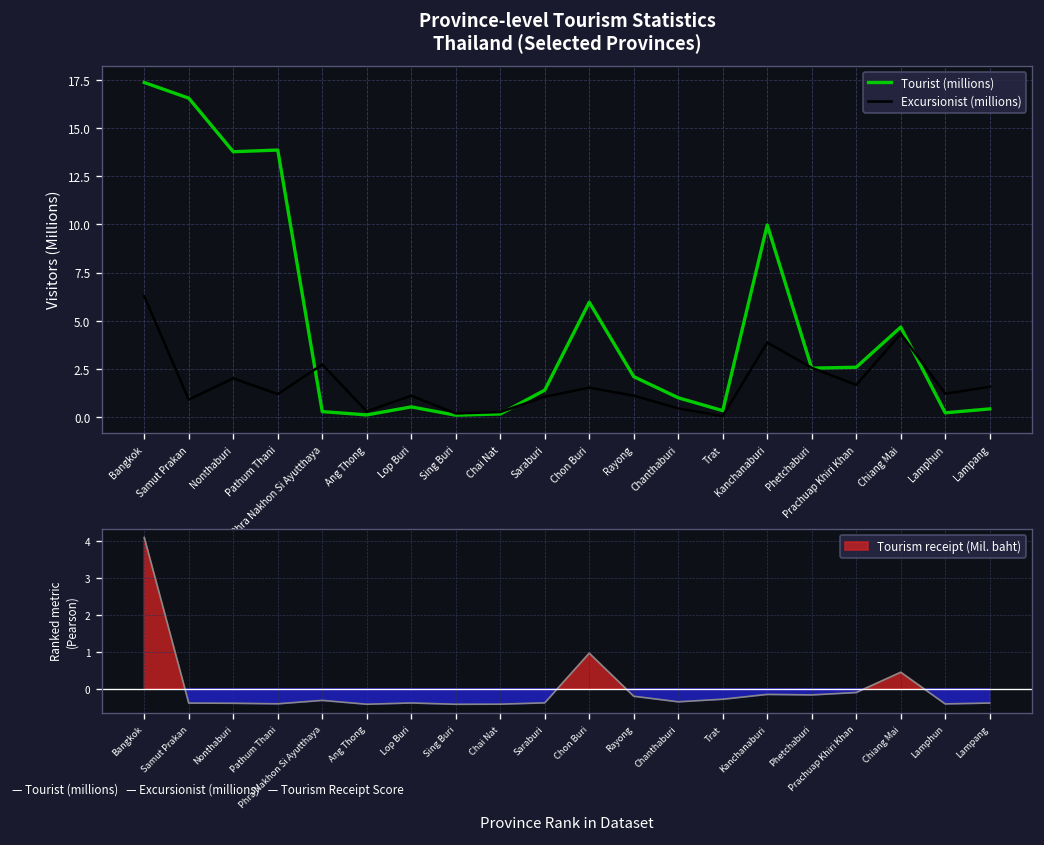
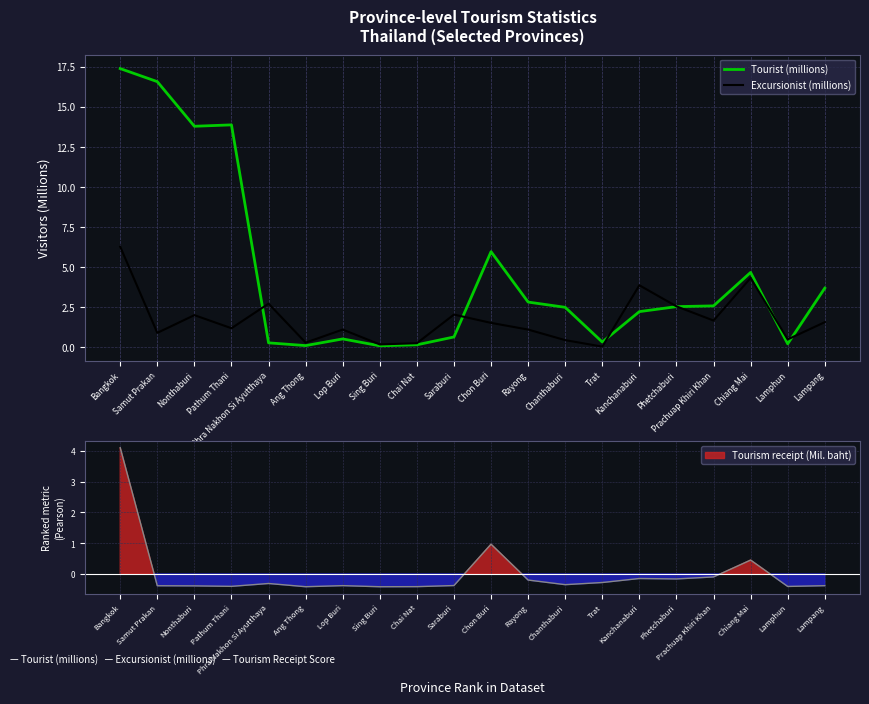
Province-level Tourism Statistics Thailand (Selected Provinces), Tourist (millions), Saraburi: 1.4 -> 0.6
Province-level Tourism Statistics Thailand (Selected Provinces), Excursionist (millions), Saraburi: 1.0 -> 2.0
Province-level Tourism Statistics Thailand (Selected Provinces), Tourist (millions), Rayong: 2.1 -> 2.8
Province-level Tourism Statistics Thailand (Selected Provinces), Tourist (millions), Chanthaburi: 1.0 -> 2.5
Province-level Tourism Statistics Thailand (Selected Provinces), Tourist (millions), Kanchanaburi: 10.0 -> 2.2
Province-level Tourism Statistics Thailand (Selected Provinces), Excursionist (millions), Lamphun: 1.2 -> 0.5
Province-level Tourism Statistics Thailand (Selected Provinces), Tourist (millions), Lampang: 0.4 -> 3.7
